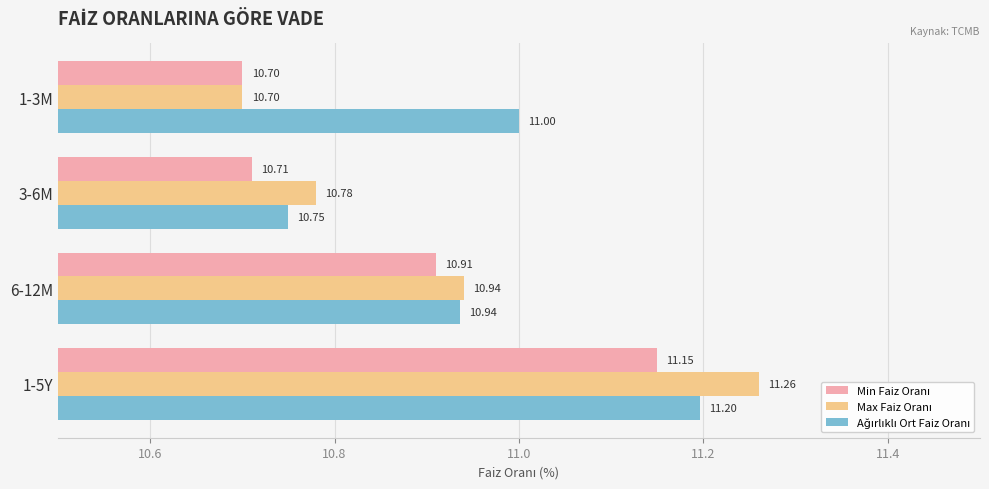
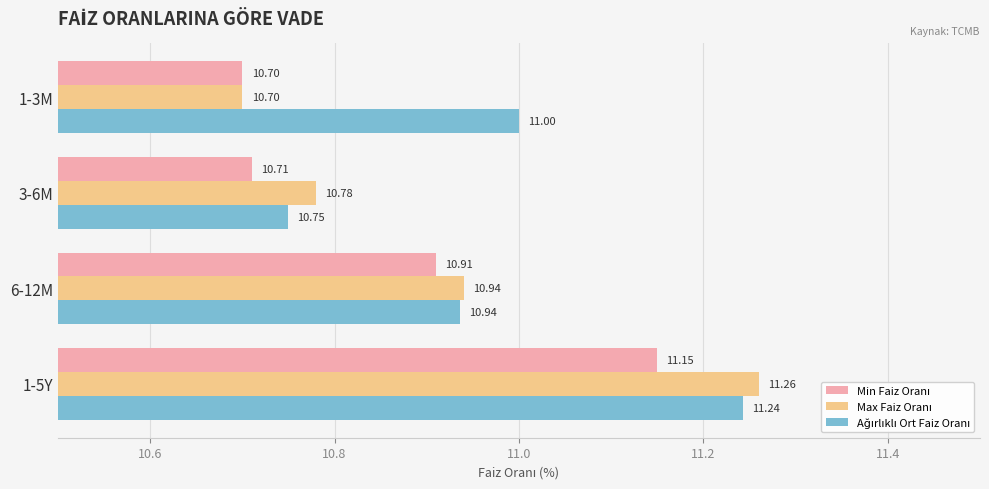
Ağırlıklı Ort Faiz Oranı, 1-5Y: 11.20 -> 11.24
